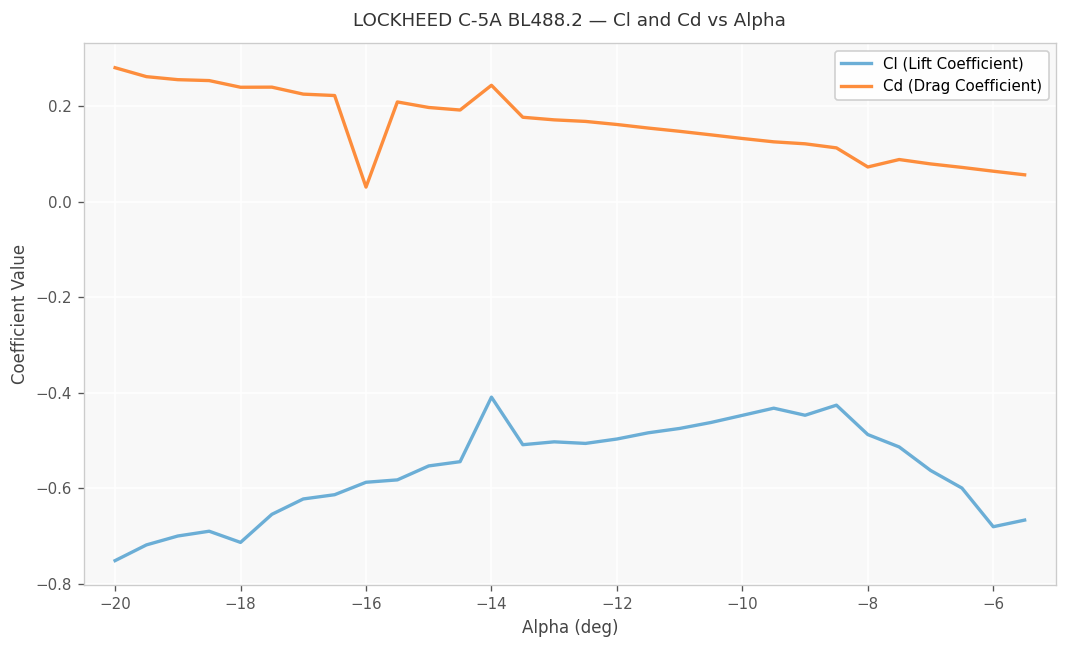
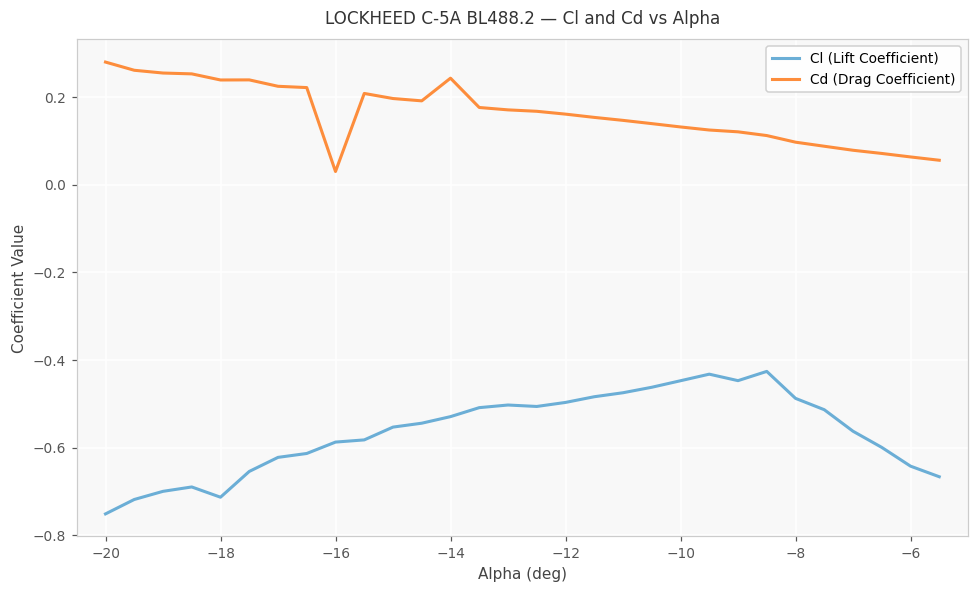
Cl (Lift Coefficient), −14: -0.41 -> -0.53
Cd (Drag Coefficient), −8: 0.07 -> 0.10
Cl (Lift Coefficient), −6: -0.68 -> -0.64
